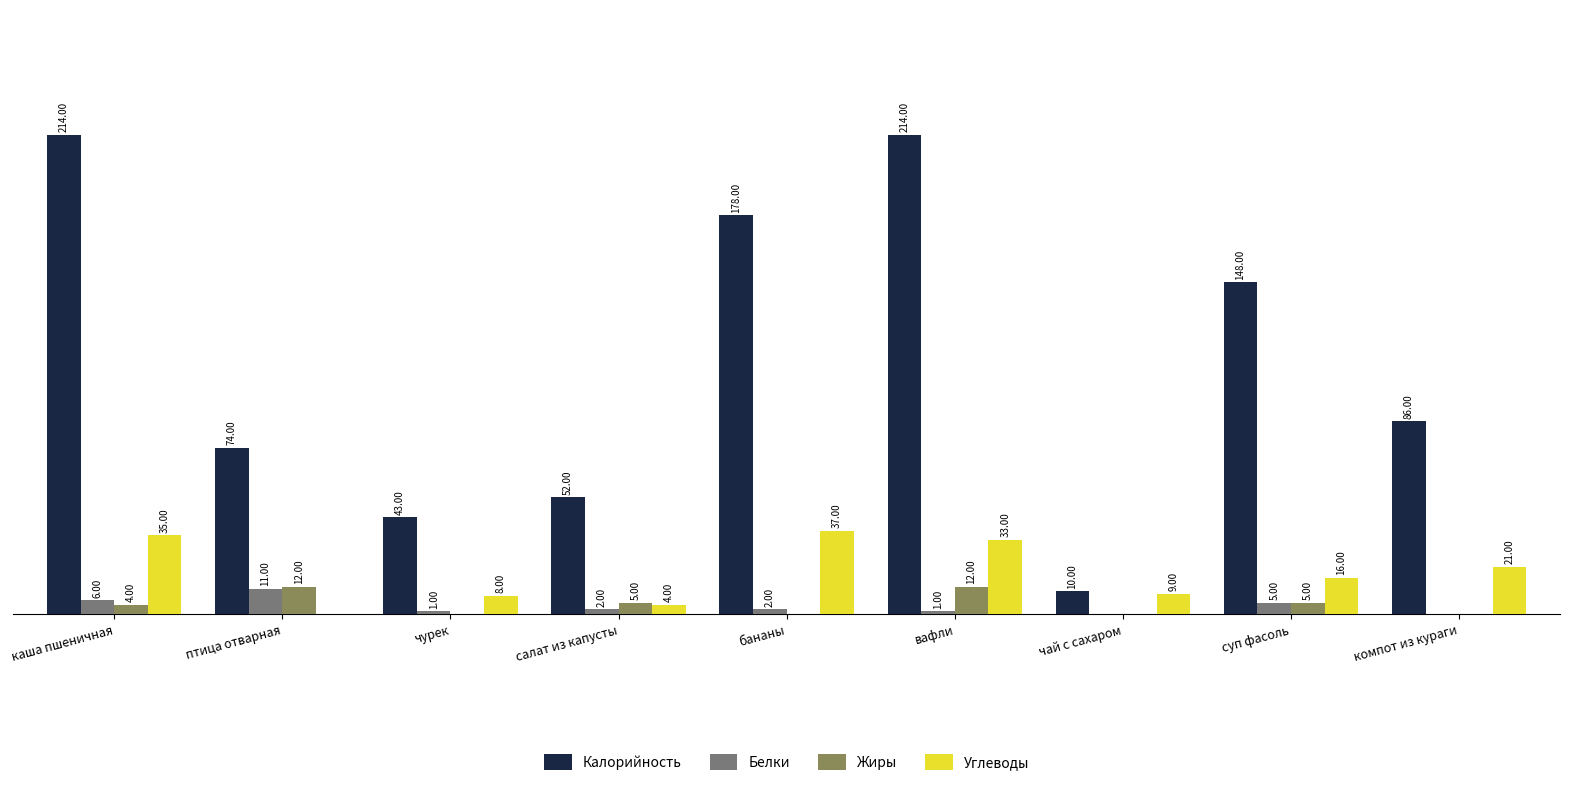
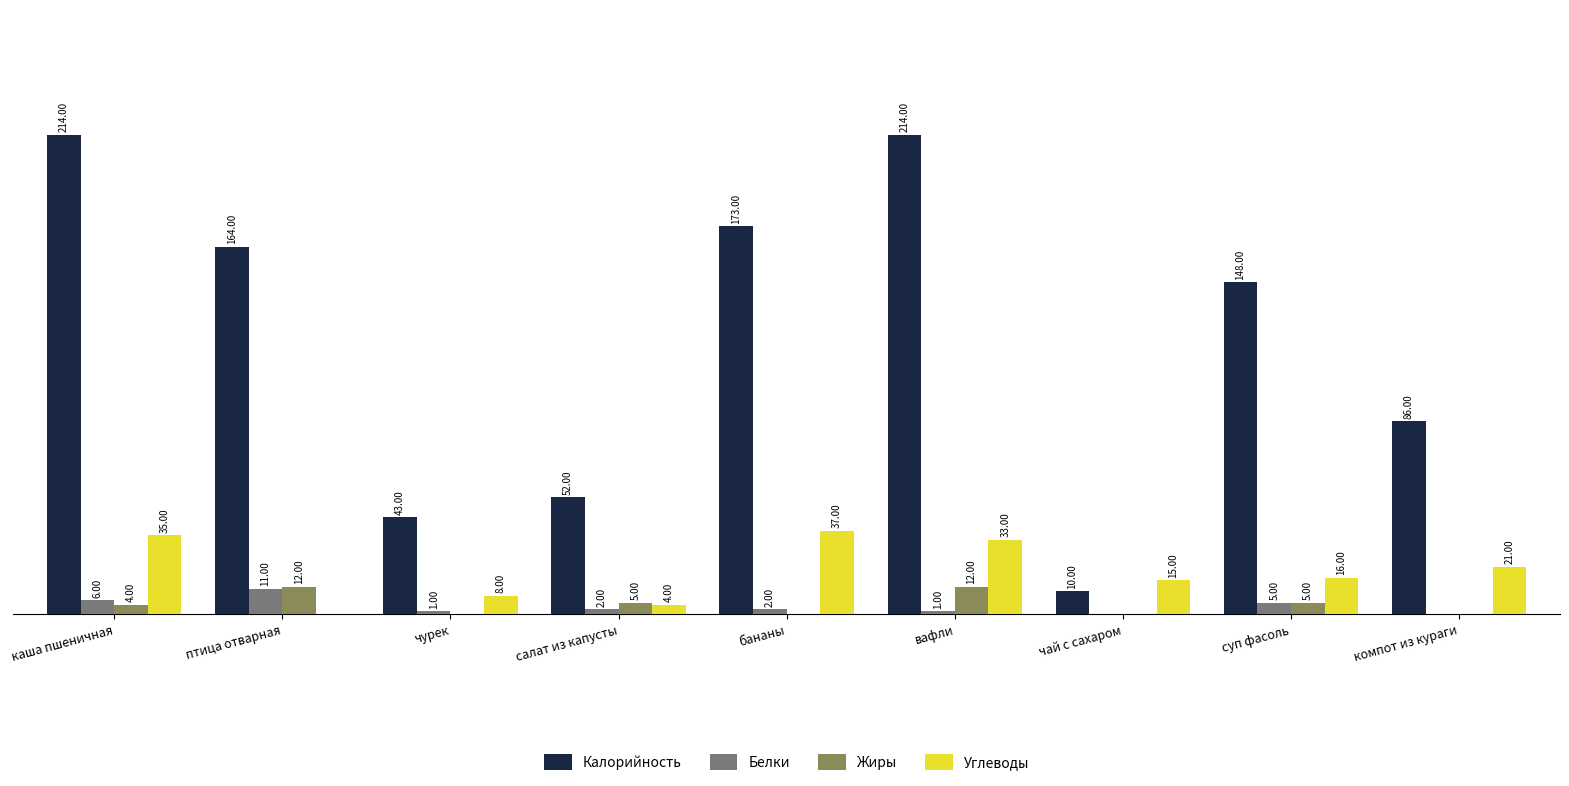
Калорийность, птица отварная: 74.00 -> 164.00
Калорийность, бананы: 178.00 -> 173.00
Углеводы, чай с сахаром: 9.00 -> 15.00
